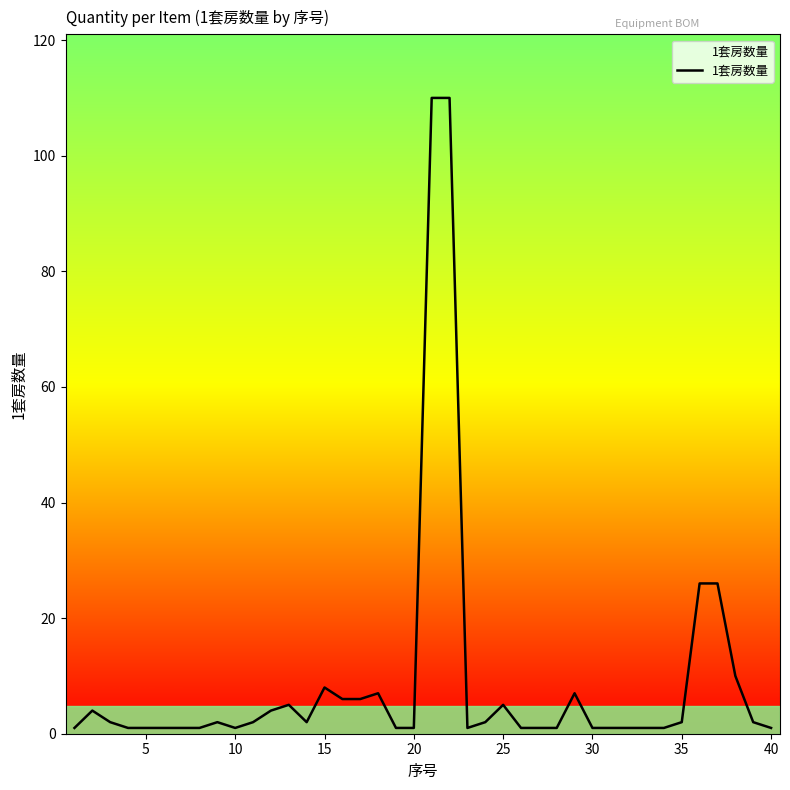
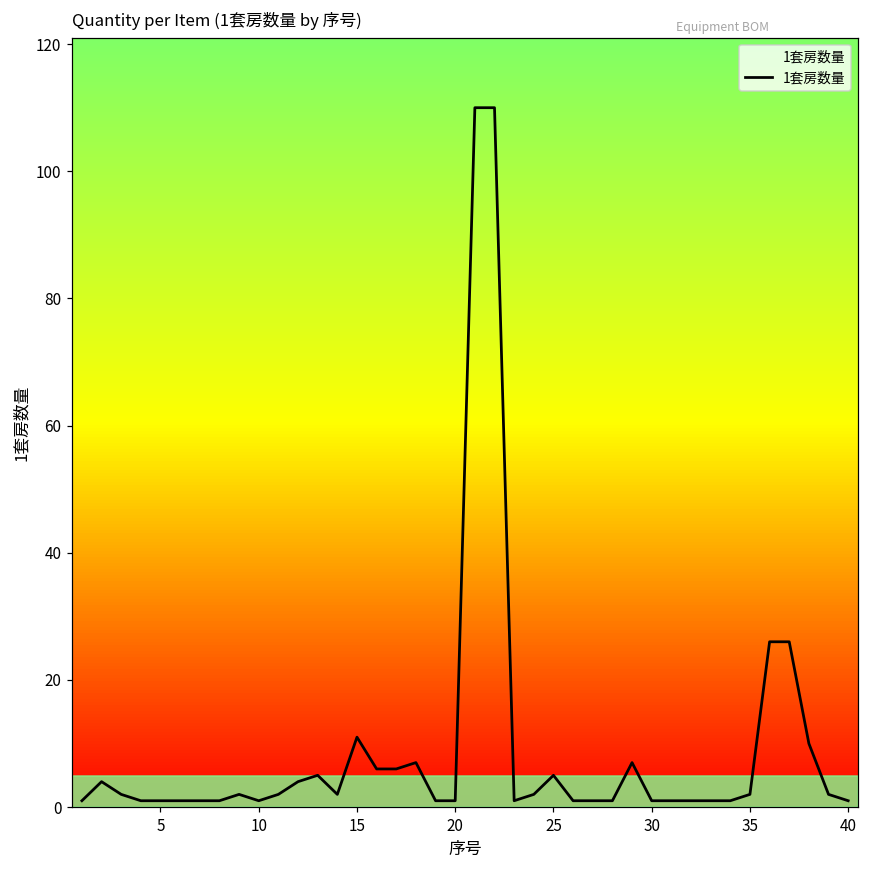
15: 8 -> 11
